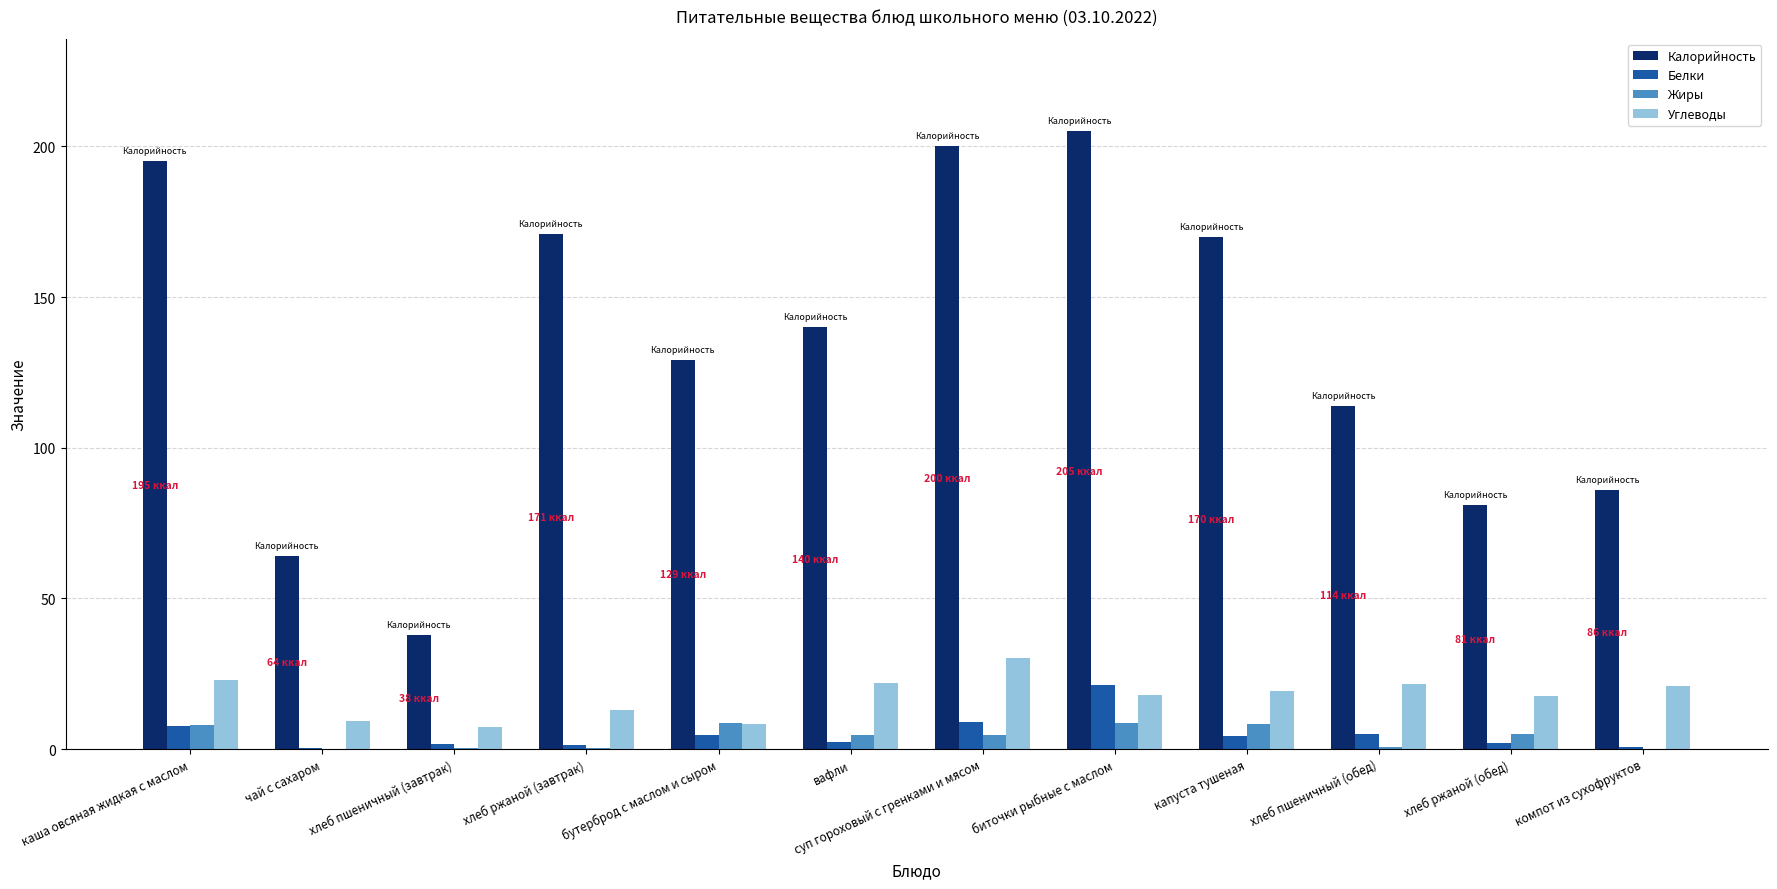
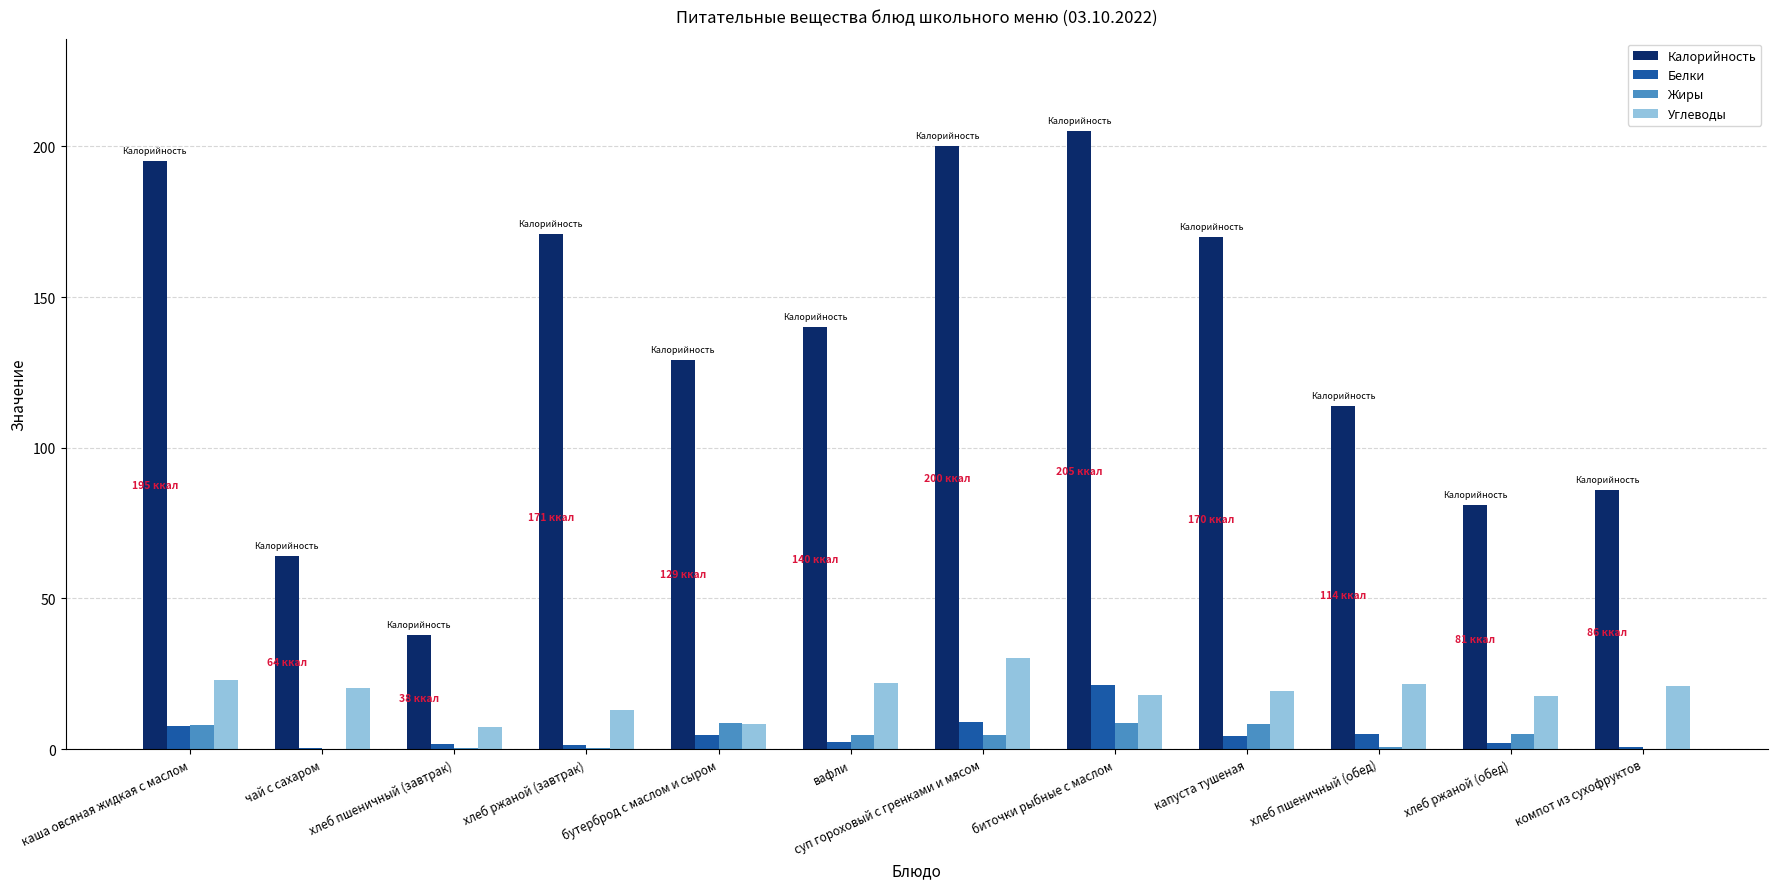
Углеводы, чай с сахаром: 9 -> 20
